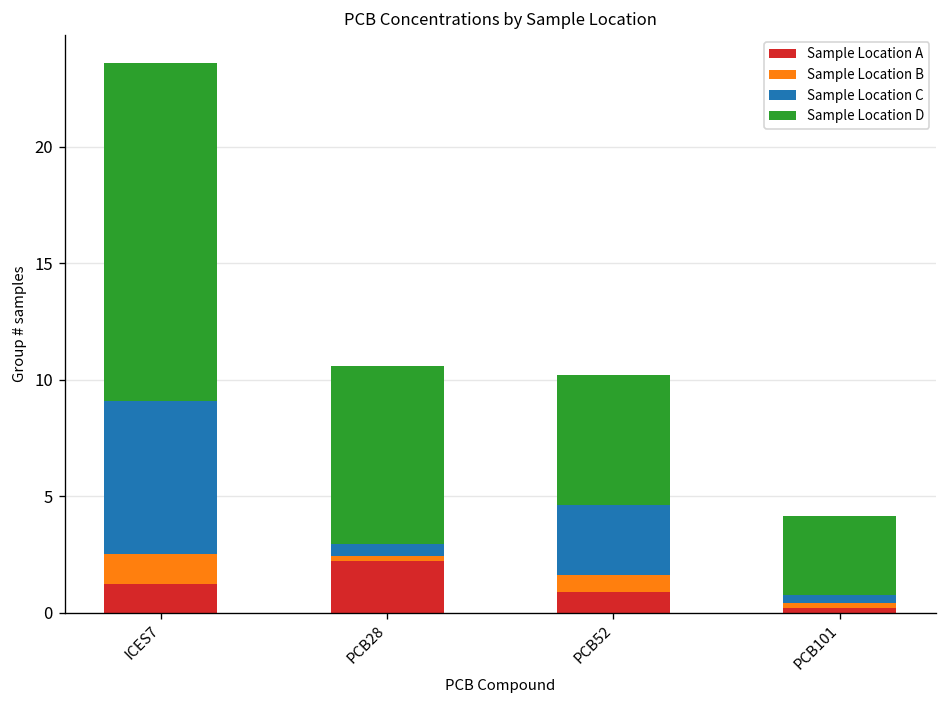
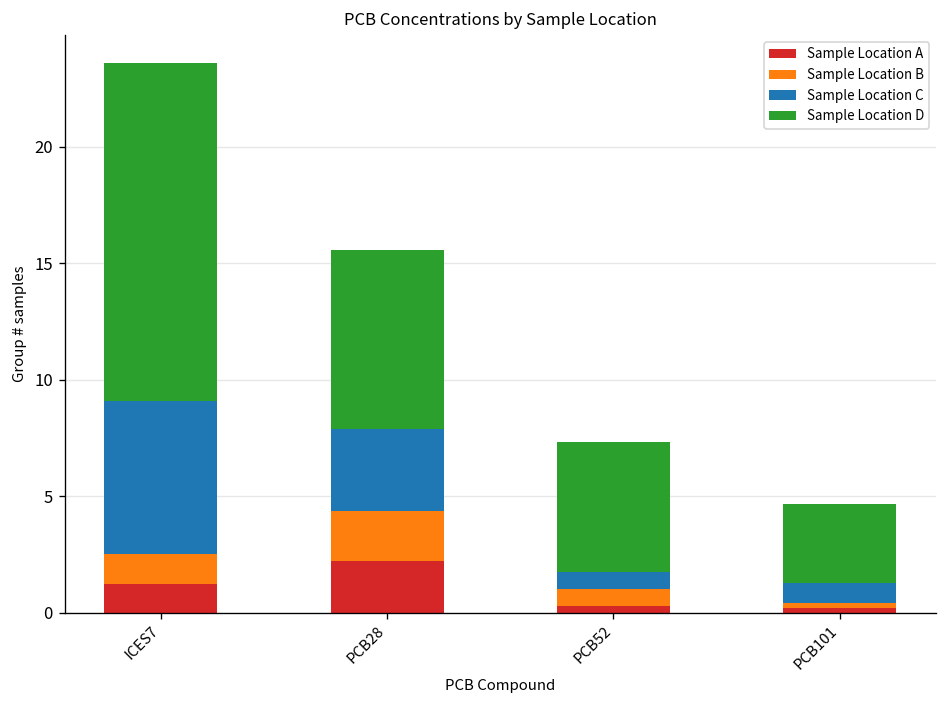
Sample Location B, PCB28: 0.2 -> 2.1
Sample Location C, PCB28: 0.5 -> 3.5
Sample Location A, PCB52: 0.9 -> 0.3
Sample Location C, PCB52: 3.0 -> 0.7
Sample Location C, PCB101: 0.4 -> 0.9
